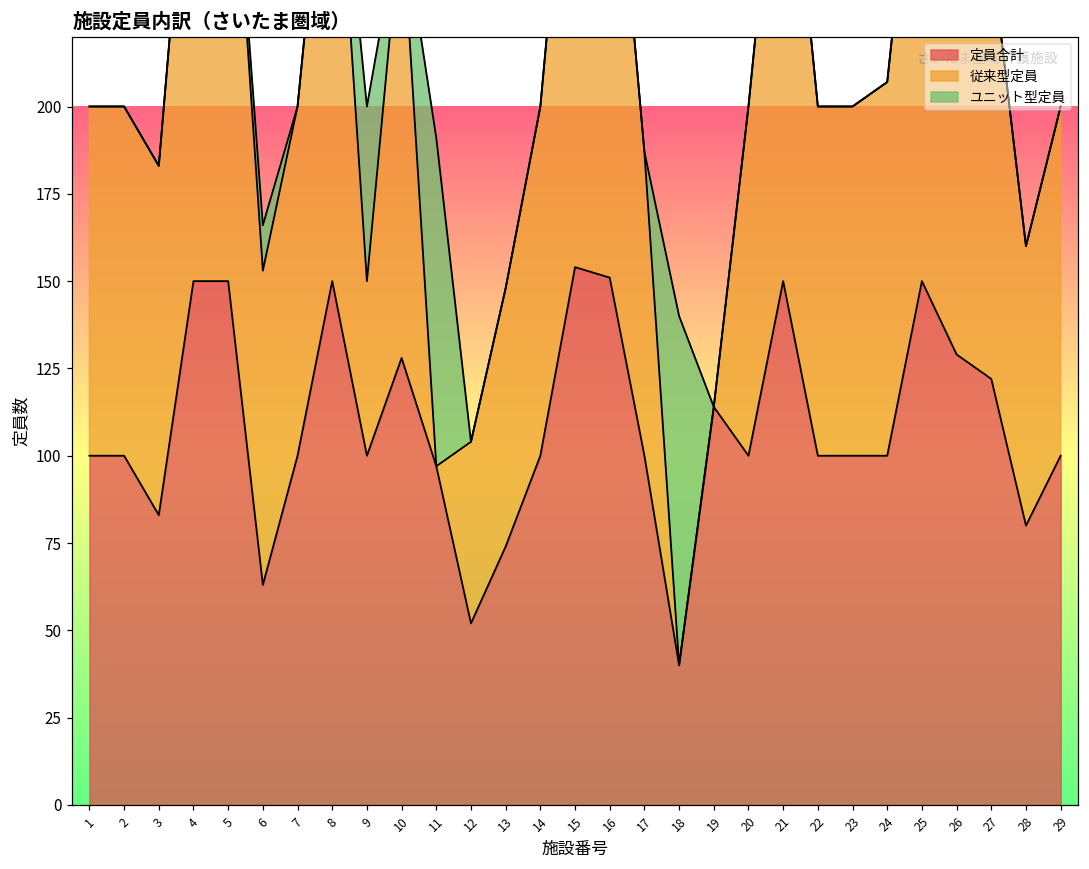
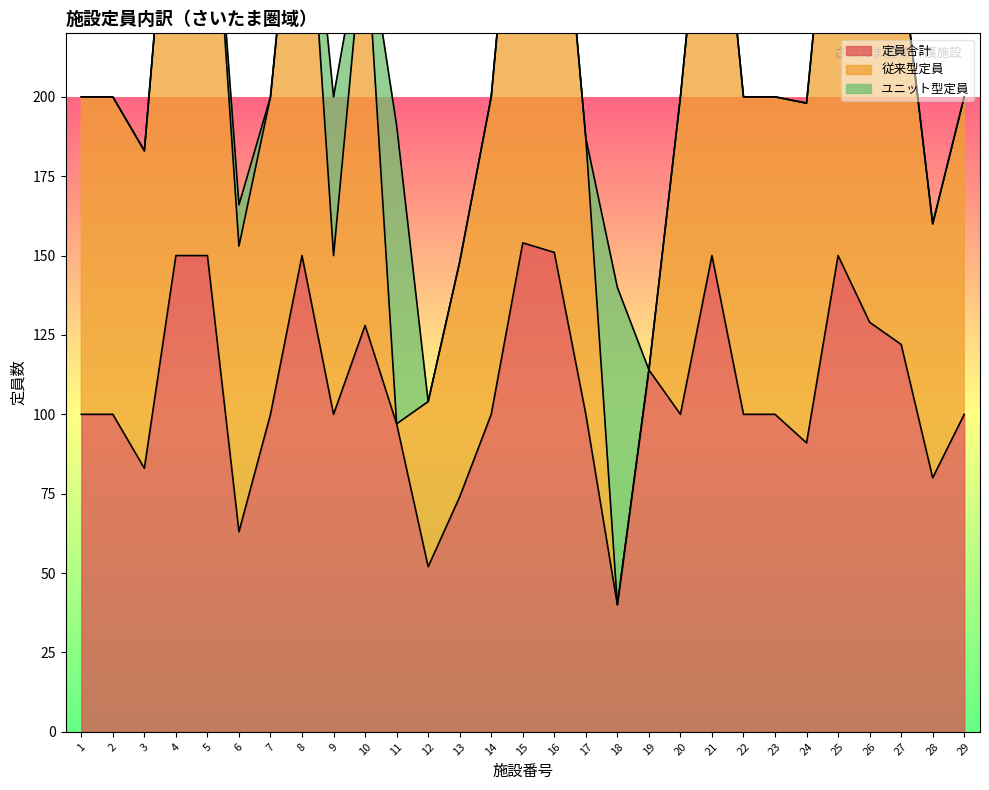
定員合計, 24: 100 -> 91
